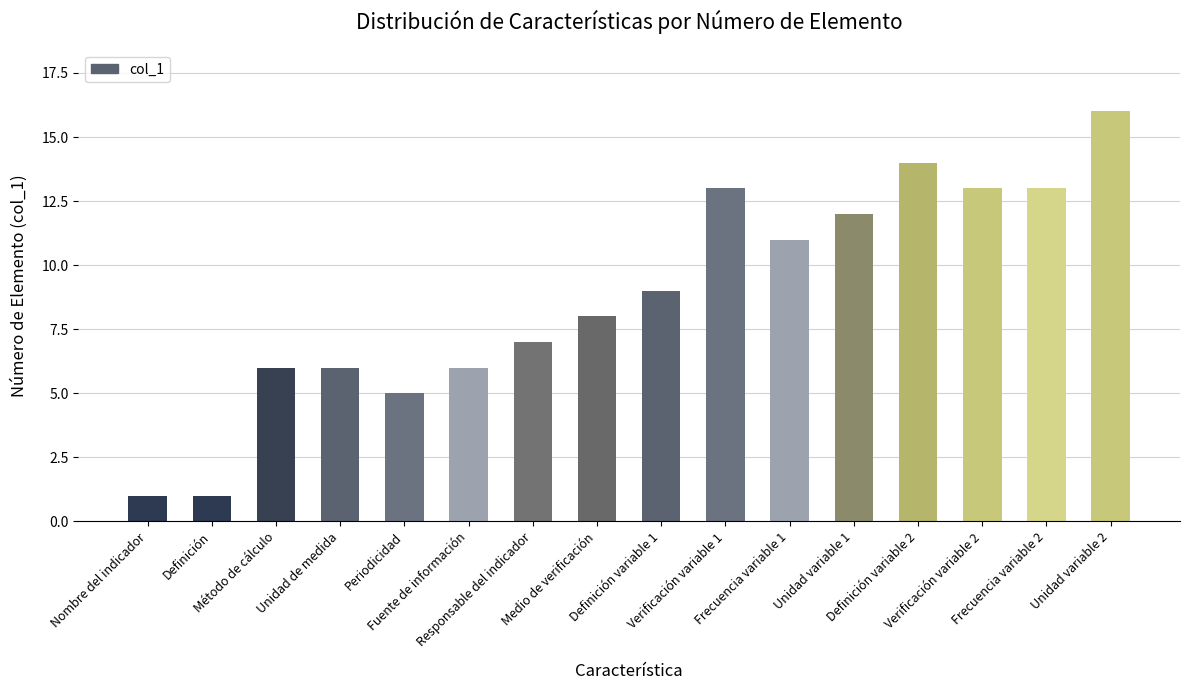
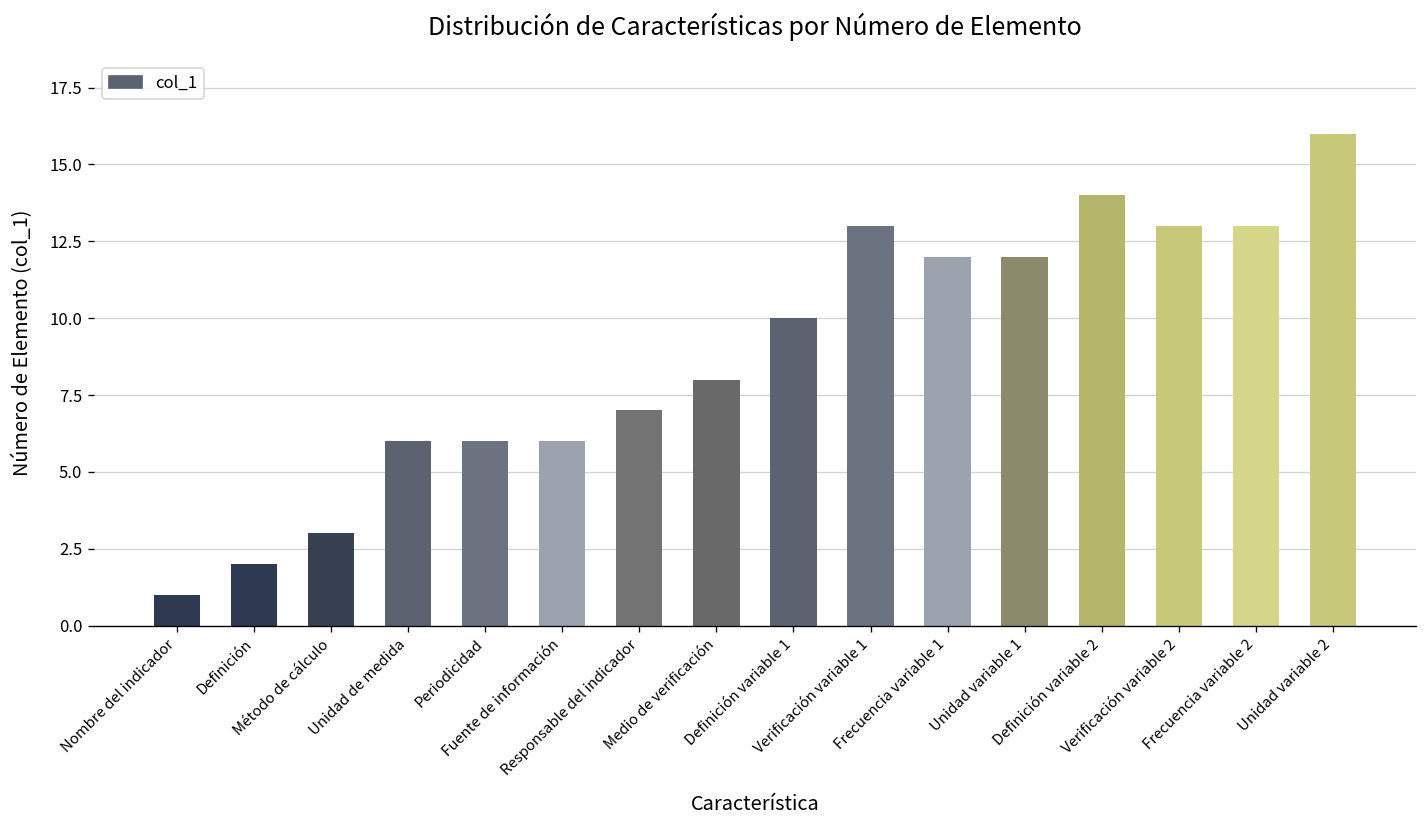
Definición: 1 -> 2
Método de cálculo: 6 -> 3
Periodicidad: 5 -> 6
Definición variable 1: 9 -> 10
Frecuencia variable 1: 11 -> 12
